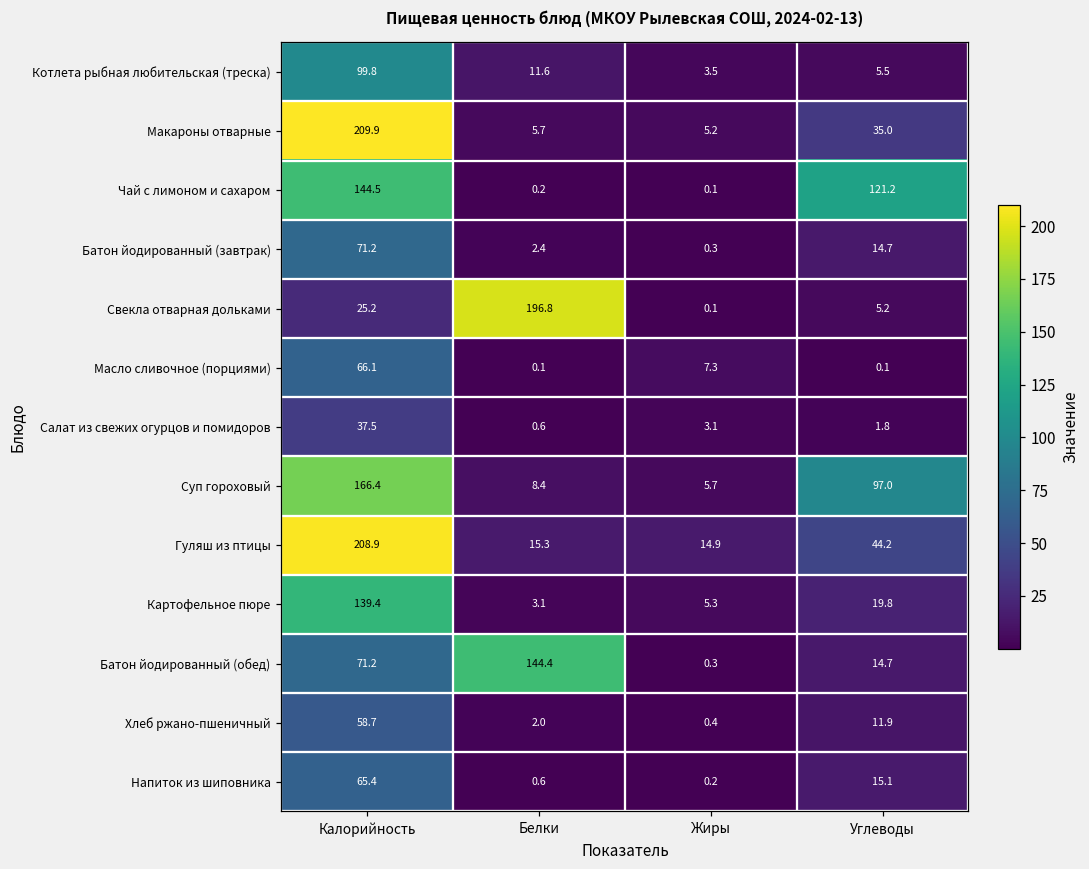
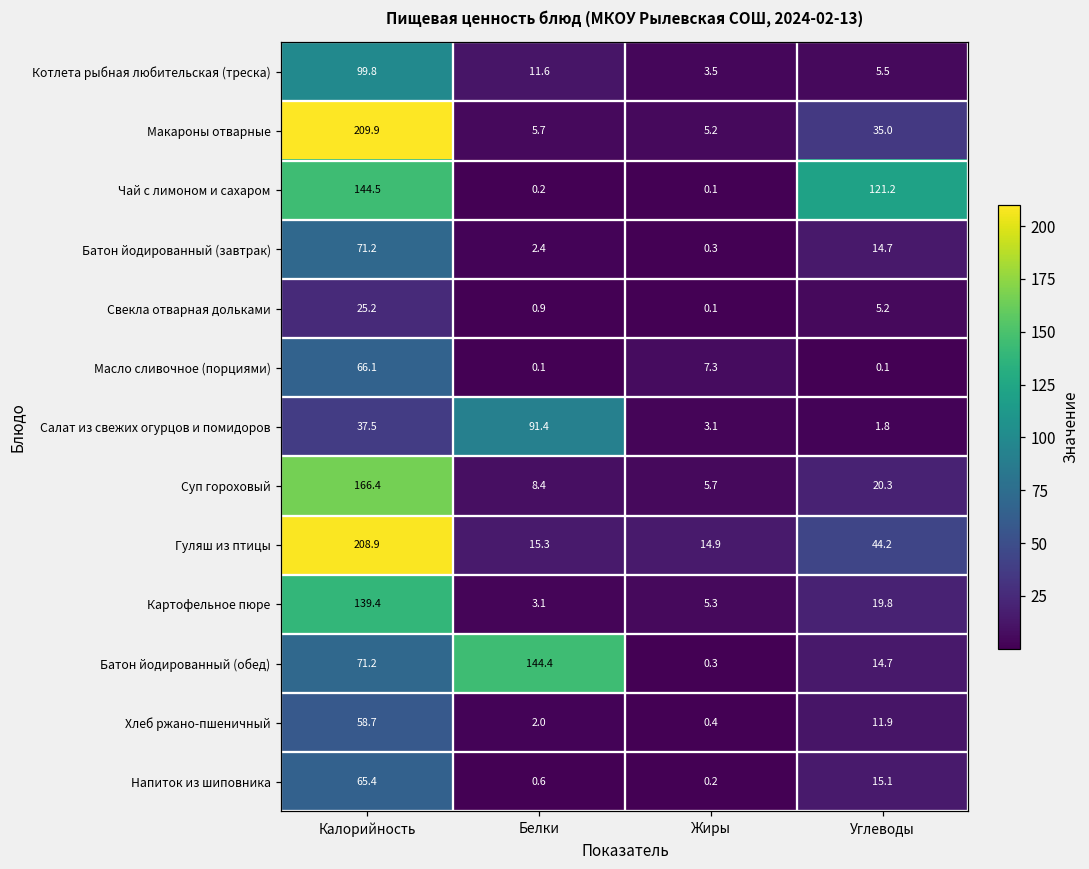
Свекла отварная дольками, Белки: 196.8 -> 0.9
Салат из свежих огурцов и помидоров, Белки: 0.6 -> 91.4
Суп гороховый, Углеводы: 97.0 -> 20.3
